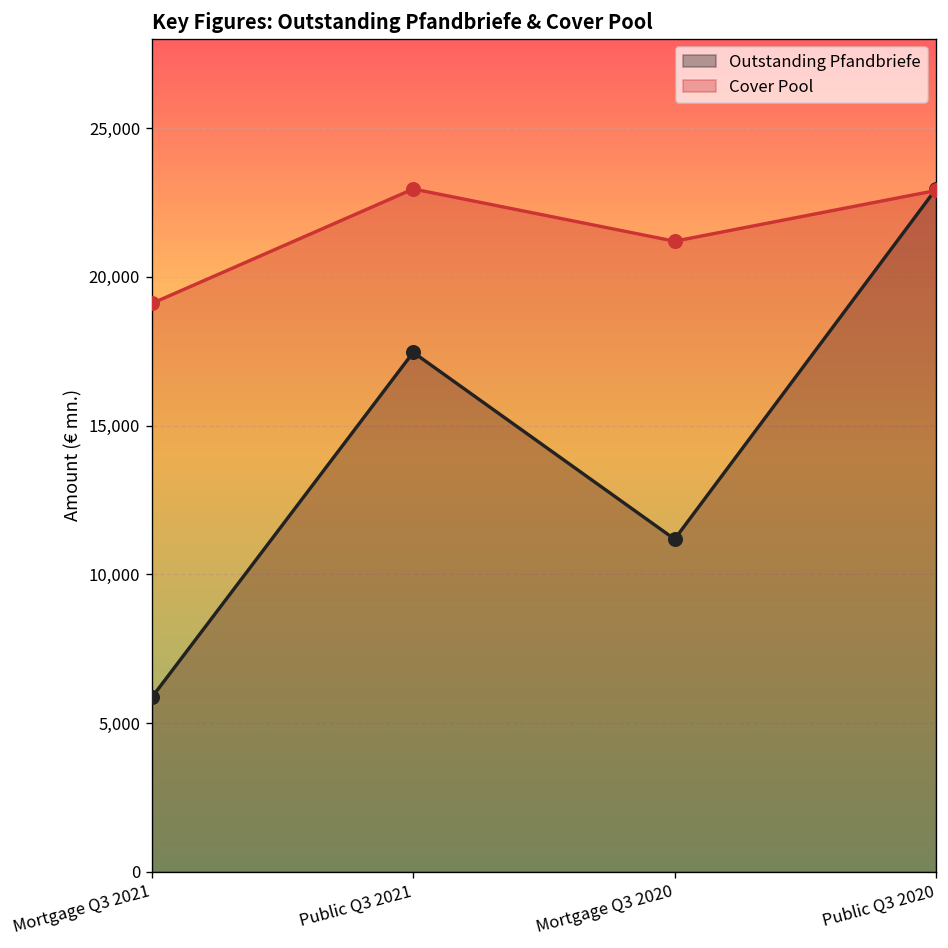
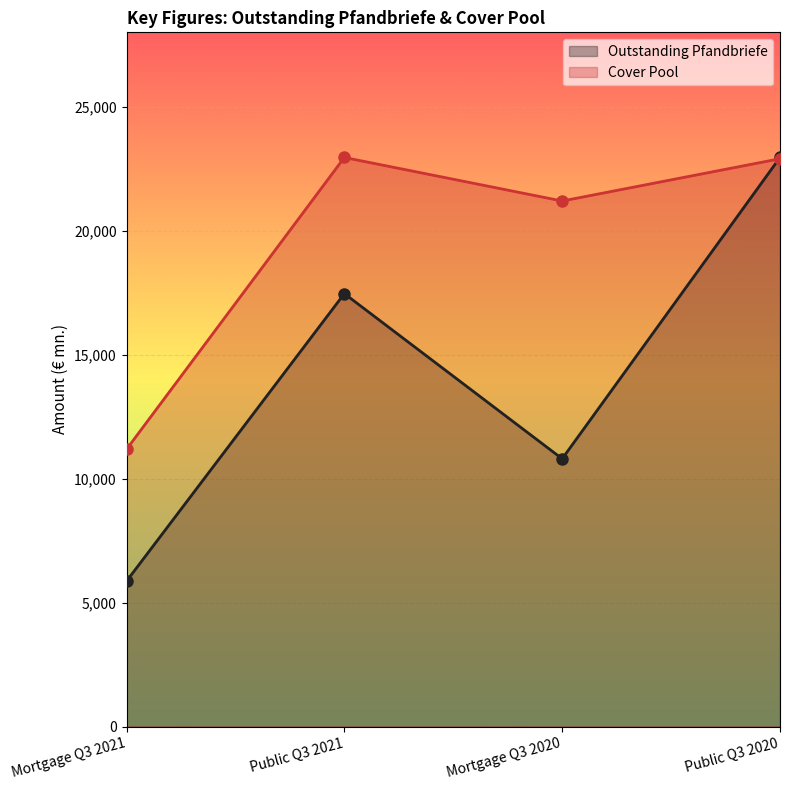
Cover Pool, Mortgage Q3 2021: 19,100 -> 11,200
Outstanding Pfandbriefe, Mortgage Q3 2020: 11,200 -> 10,800
